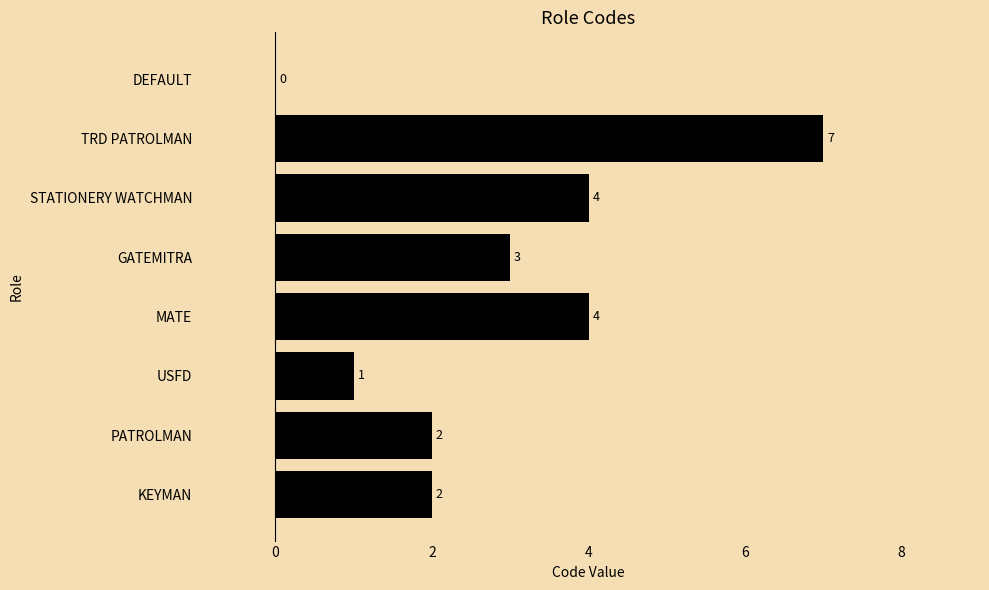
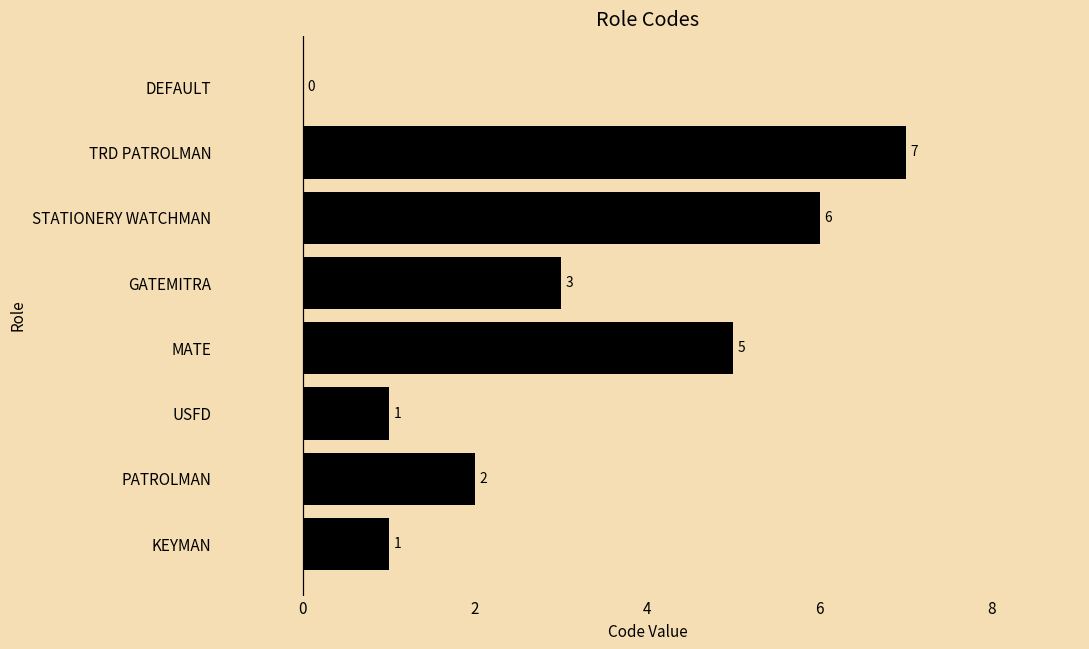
STATIONERY WATCHMAN: 4 -> 6
MATE: 4 -> 5
KEYMAN: 2 -> 1
